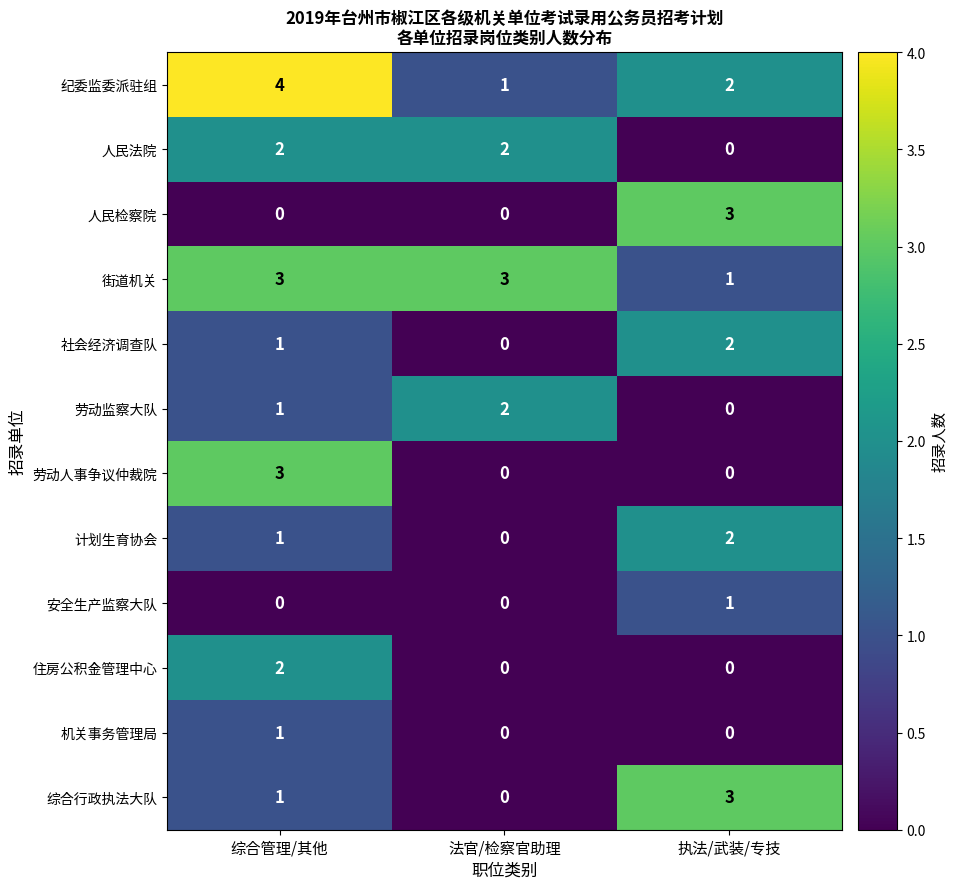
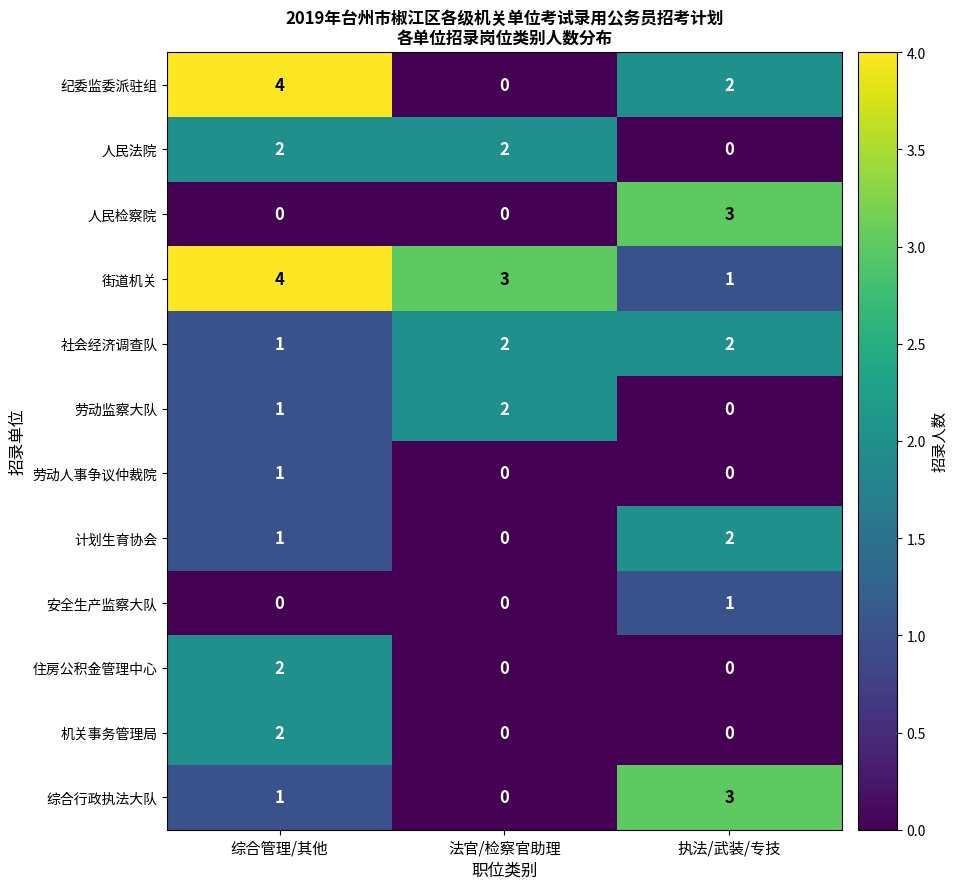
纪委监委派驻组, 法官/检察官助理: 1 -> 0
街道机关, 综合管理/其他: 3 -> 4
社会经济调查队, 法官/检察官助理: 0 -> 2
劳动人事争议仲裁院, 综合管理/其他: 3 -> 1
机关事务管理局, 综合管理/其他: 1 -> 2
